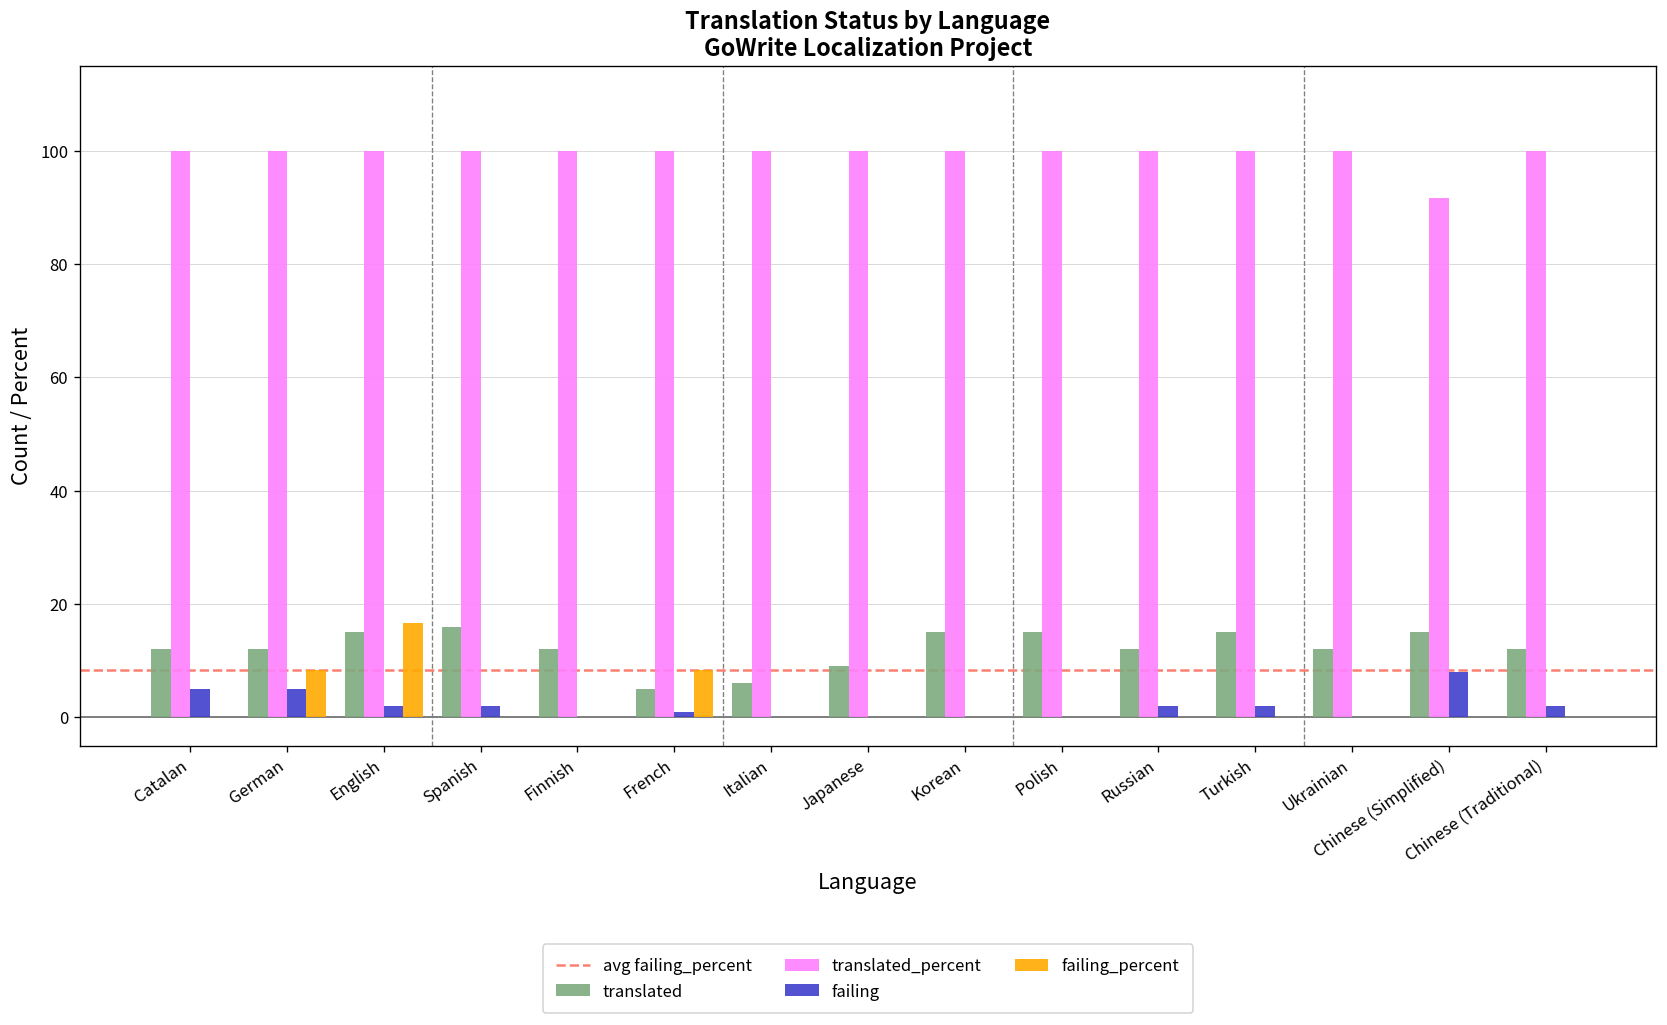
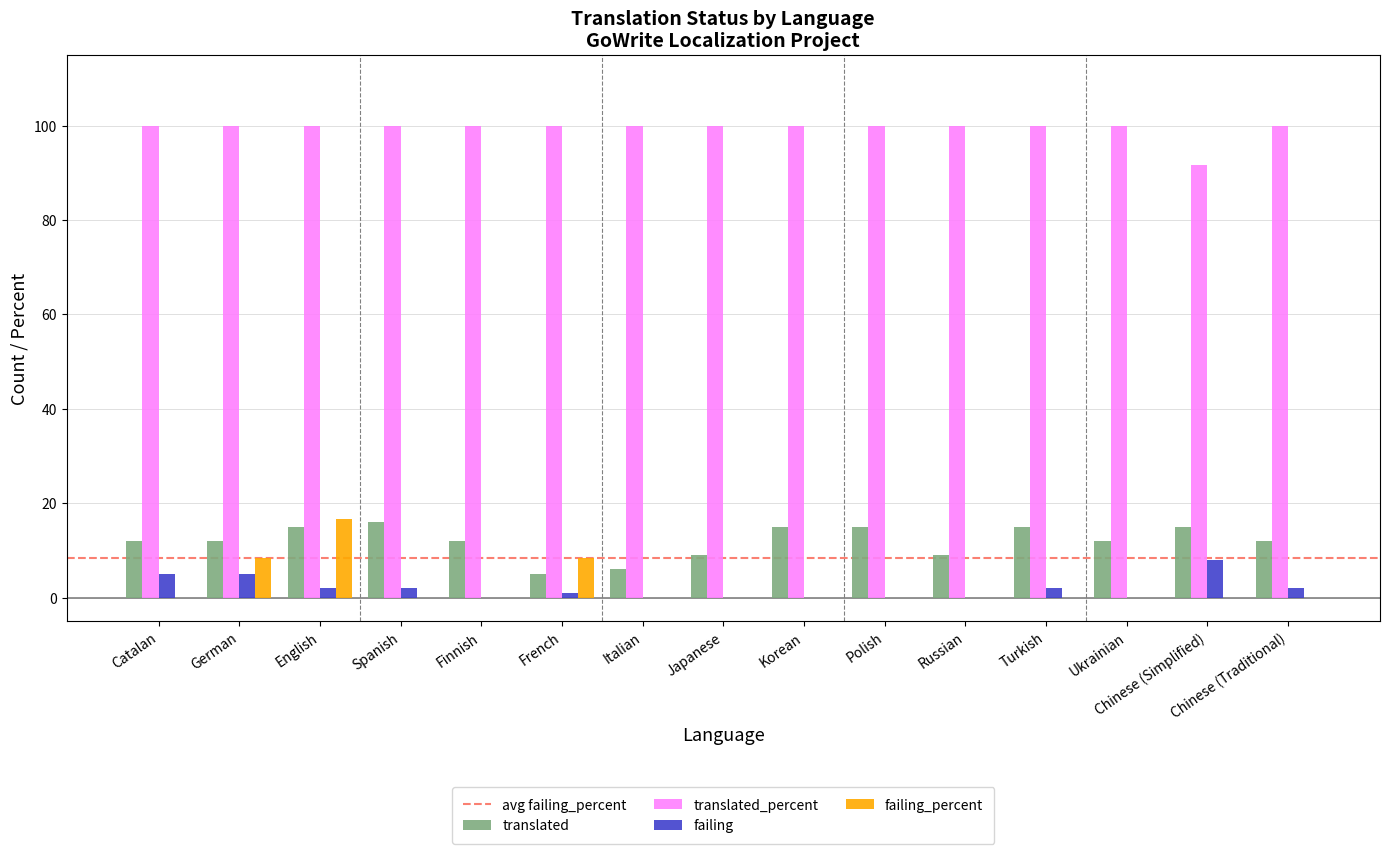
translated, Russian: 12 -> 9
failing, Russian: 2 -> 0
